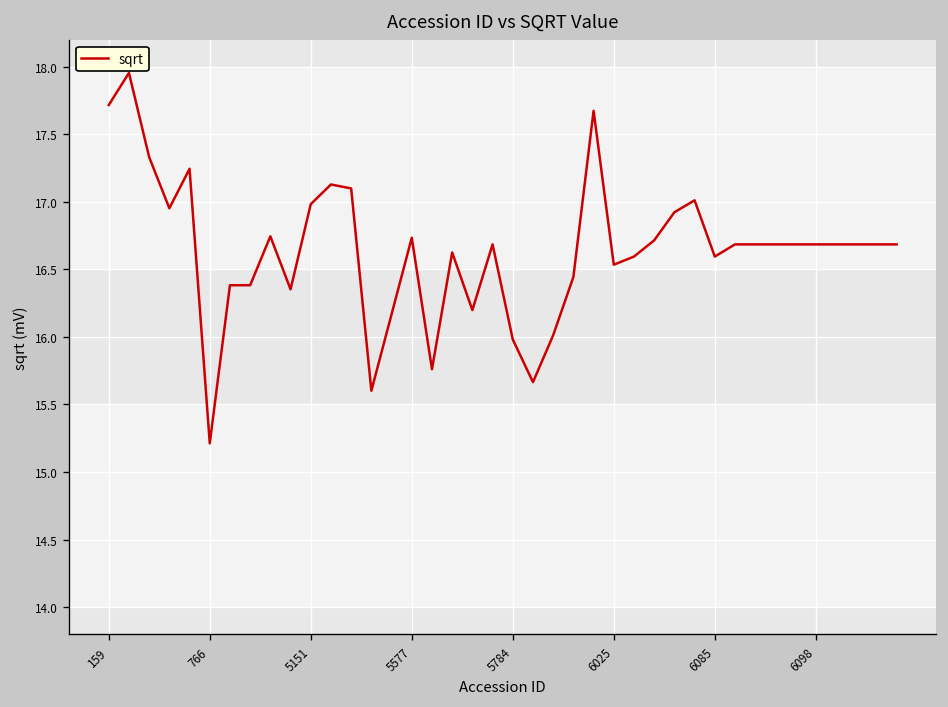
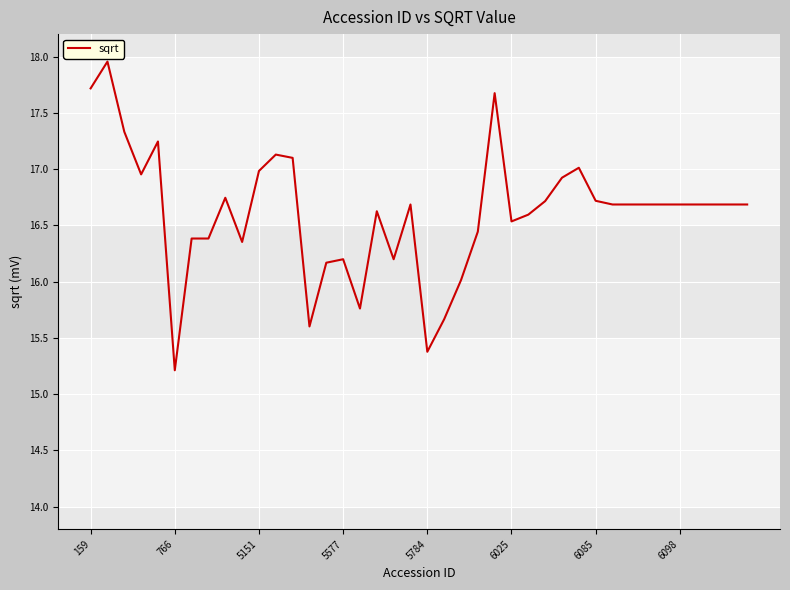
5577: 16.73 -> 16.20
5784: 15.98 -> 15.38
6085: 16.60 -> 16.72
